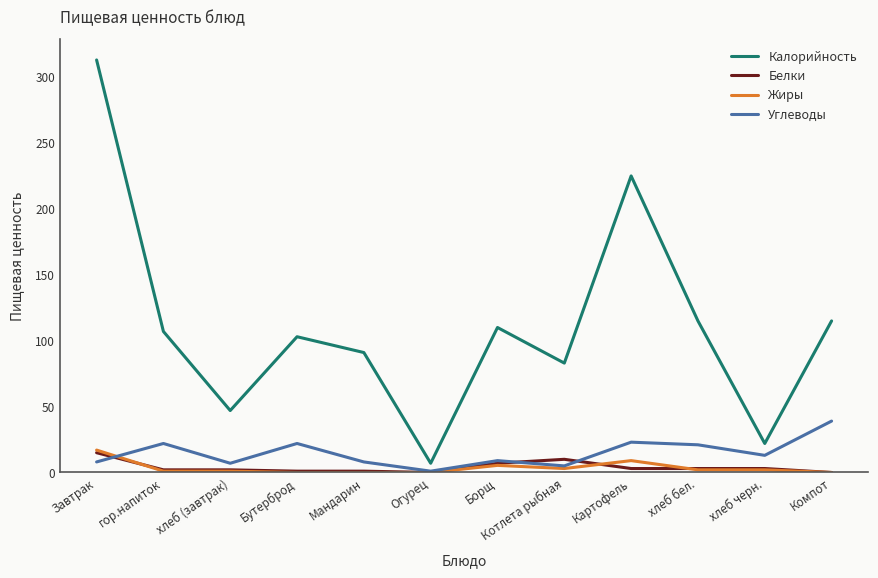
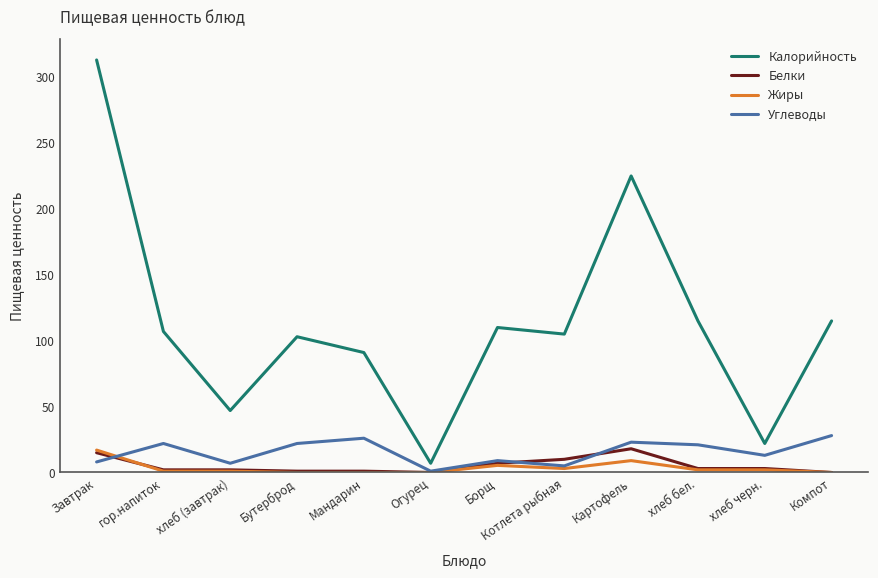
Углеводы, Мандарин: 8 -> 26
Калорийность, Котлета рыбная: 83 -> 105
Белки, Картофель: 3 -> 18
Углеводы, Компот: 39 -> 28
